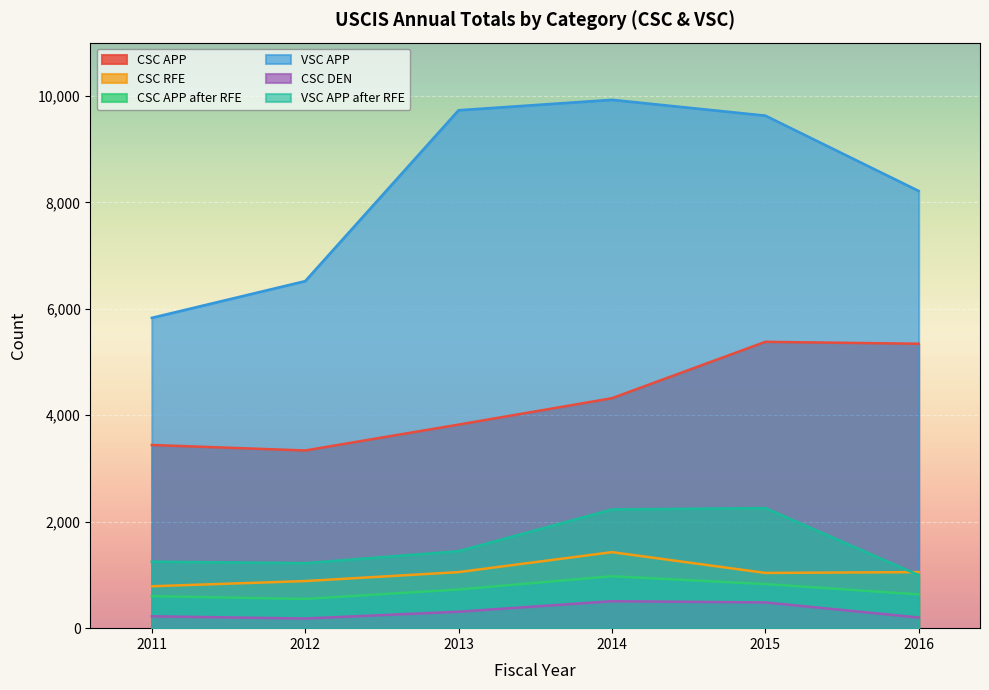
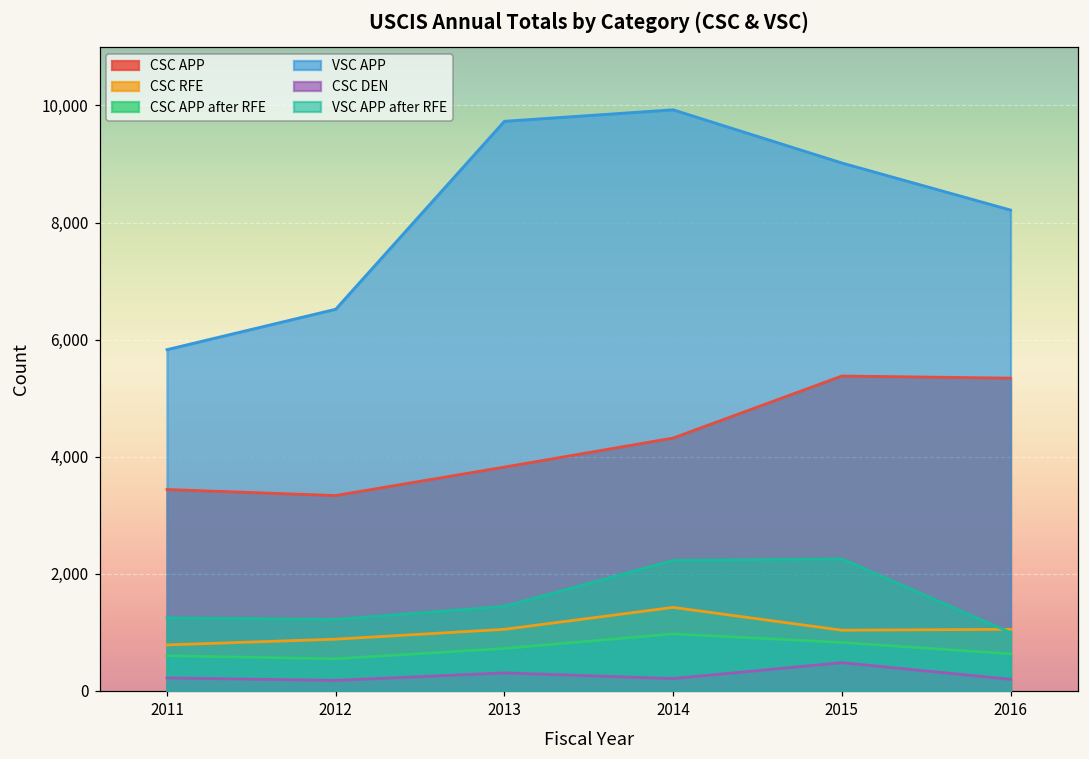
CSC DEN, 2014: 500 -> 200
VSC APP, 2015: 9,600 -> 9,000
